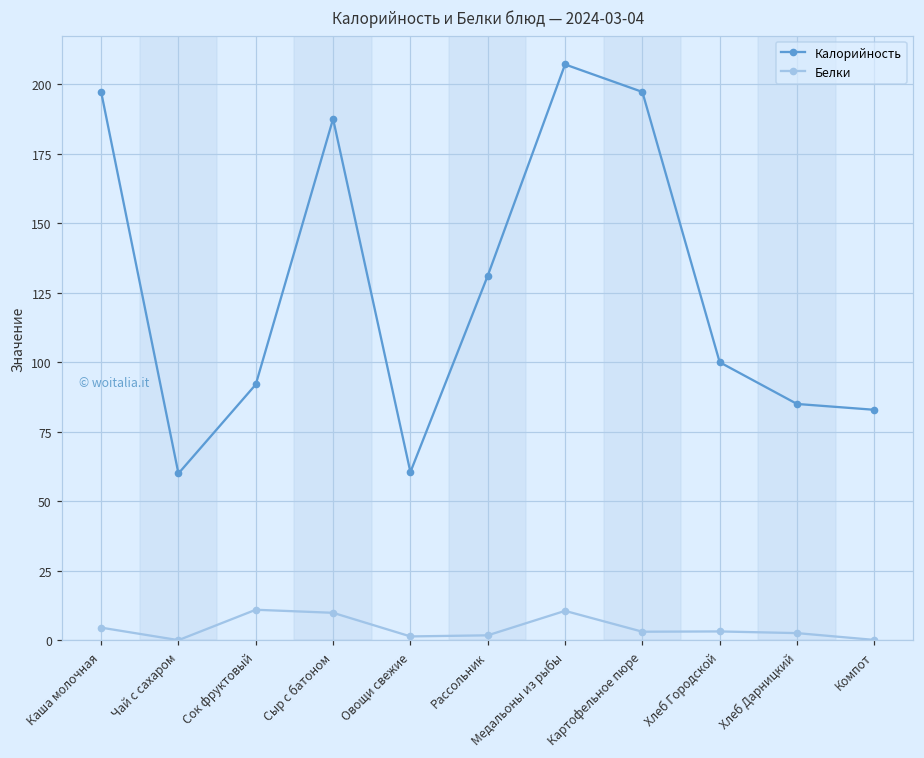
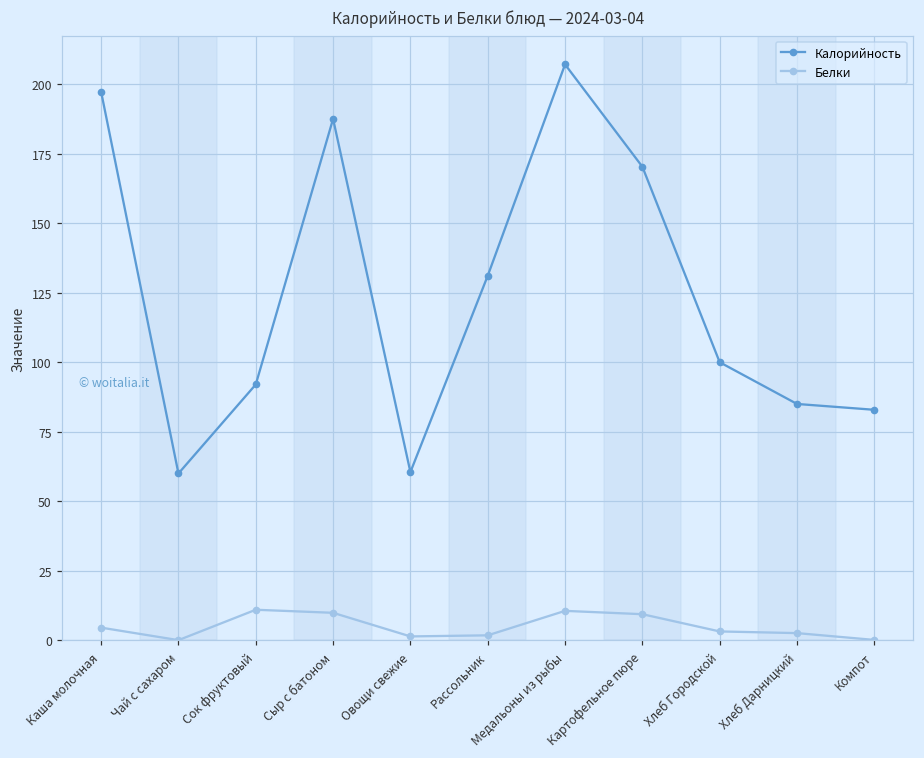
Калорийность, Картофельное пюре: 197 -> 170
Белки, Картофельное пюре: 3 -> 9
